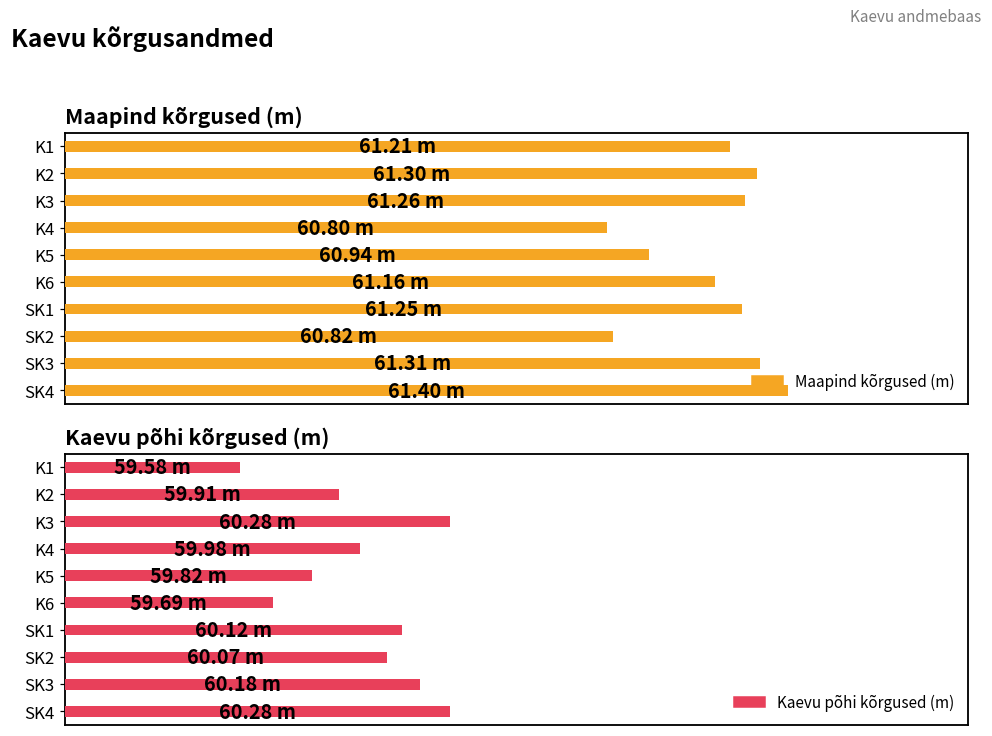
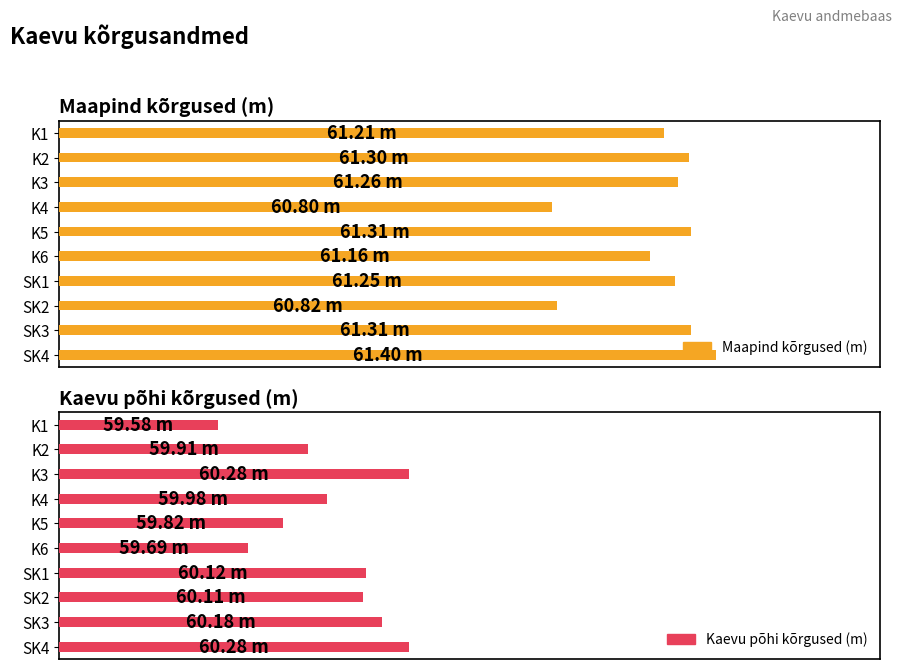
Maapind kõrgused (m), K5: 60.94 -> 61.31
Kaevu põhi kõrgused (m), SK2: 60.07 -> 60.11
